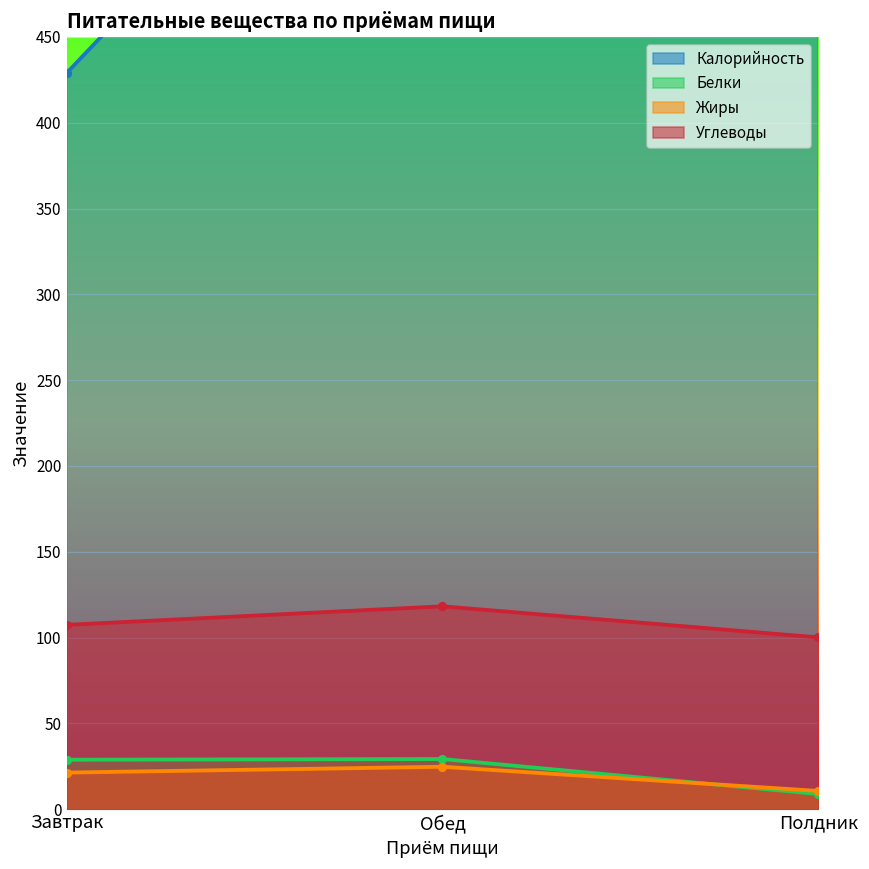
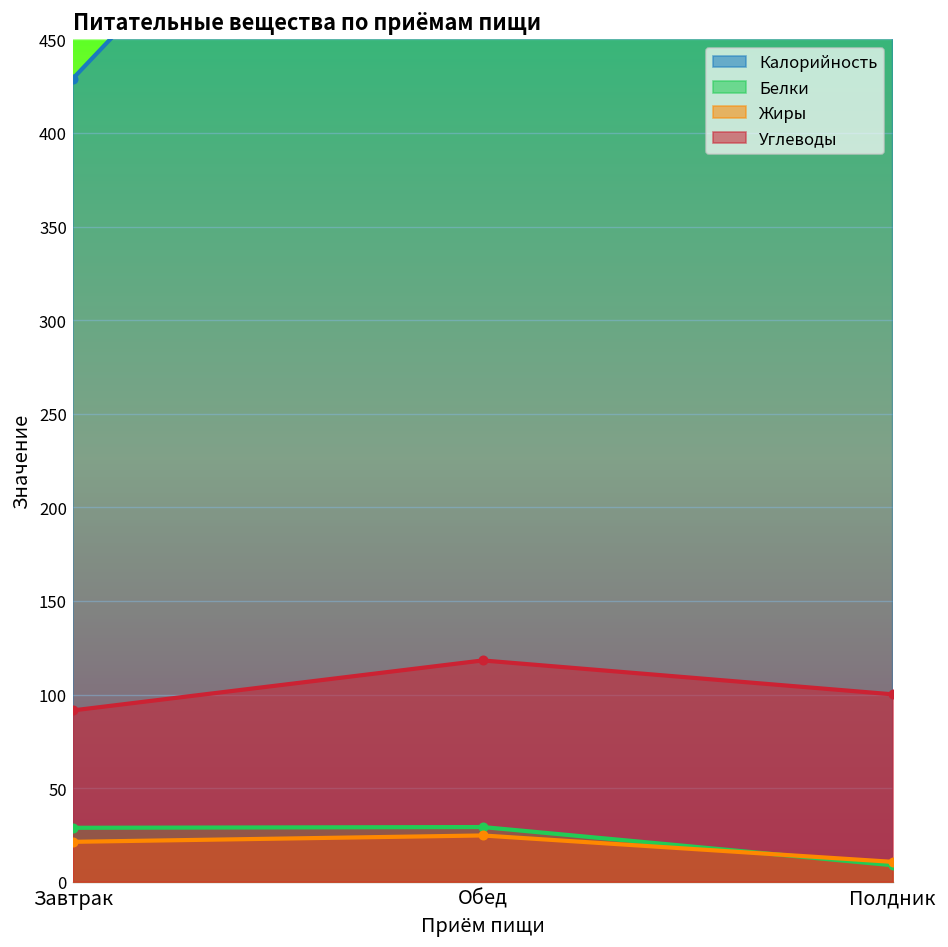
Углеводы, Завтрак: 107 -> 92
